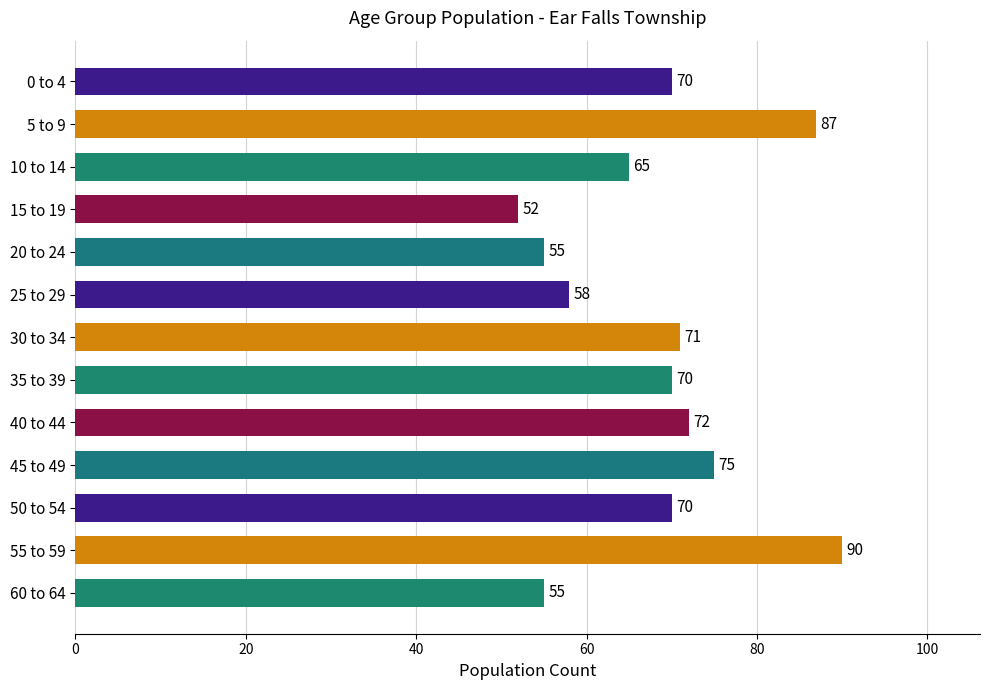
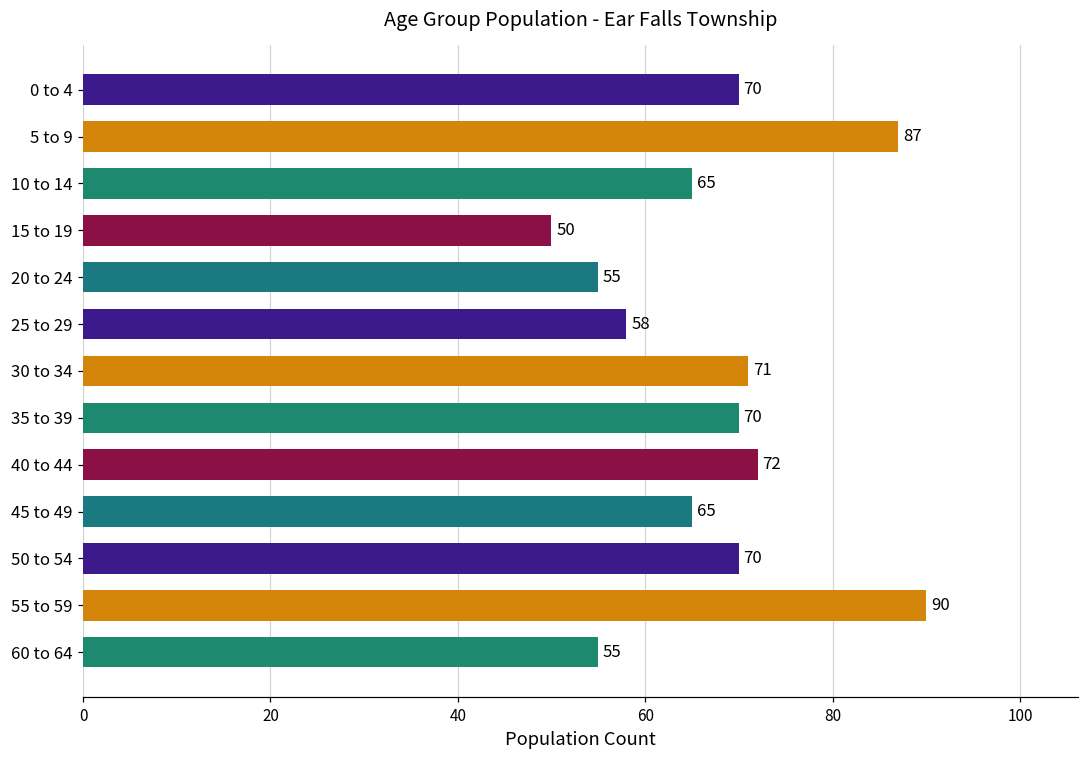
15 to 19: 52 -> 50
45 to 49: 75 -> 65
